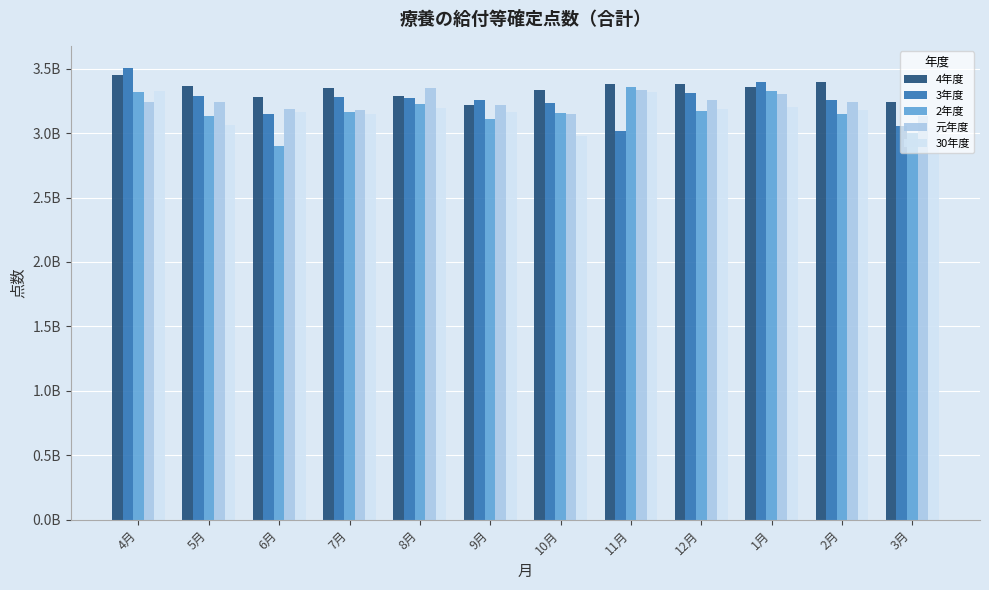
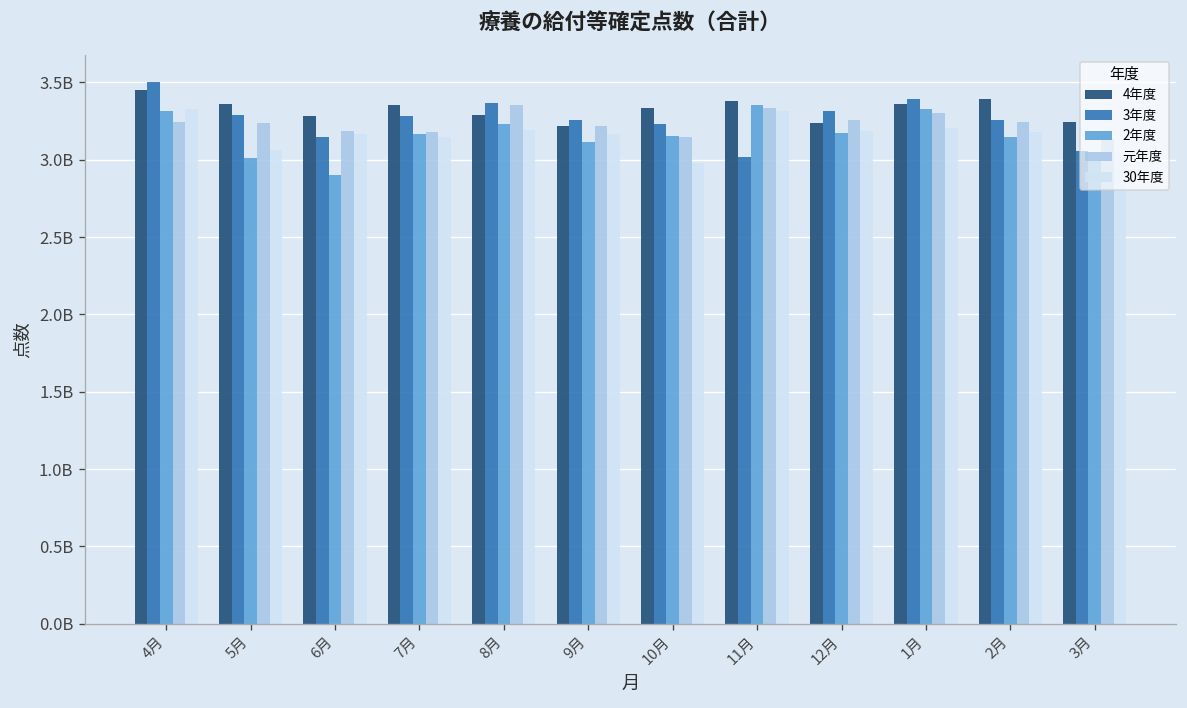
2年度, 5月: 3130000000 -> 3010000000
3年度, 8月: 3270000000 -> 3370000000
4年度, 12月: 3380000000 -> 3240000000
